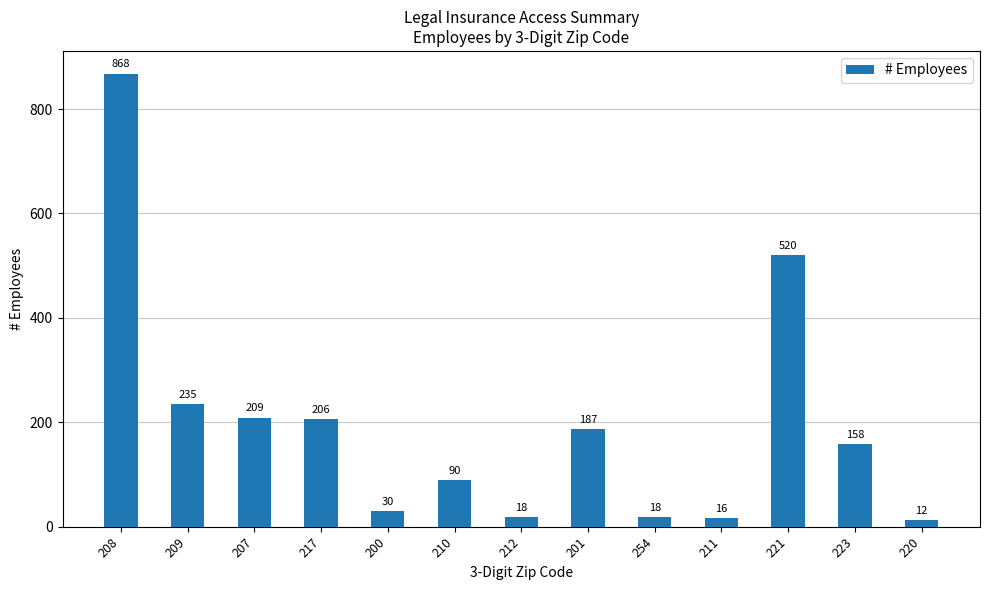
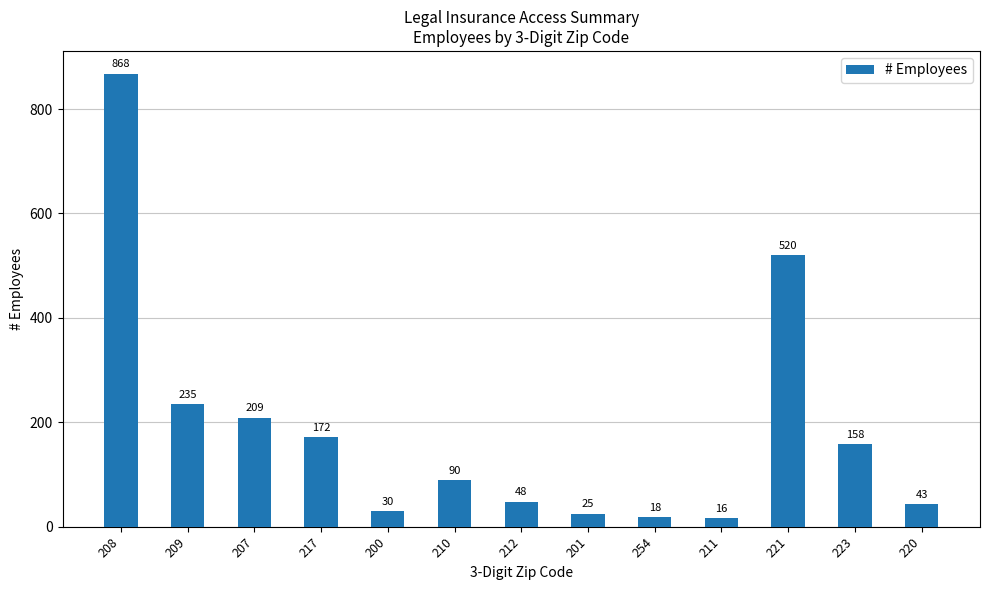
217: 206 -> 172
212: 18 -> 48
201: 187 -> 25
220: 12 -> 43
